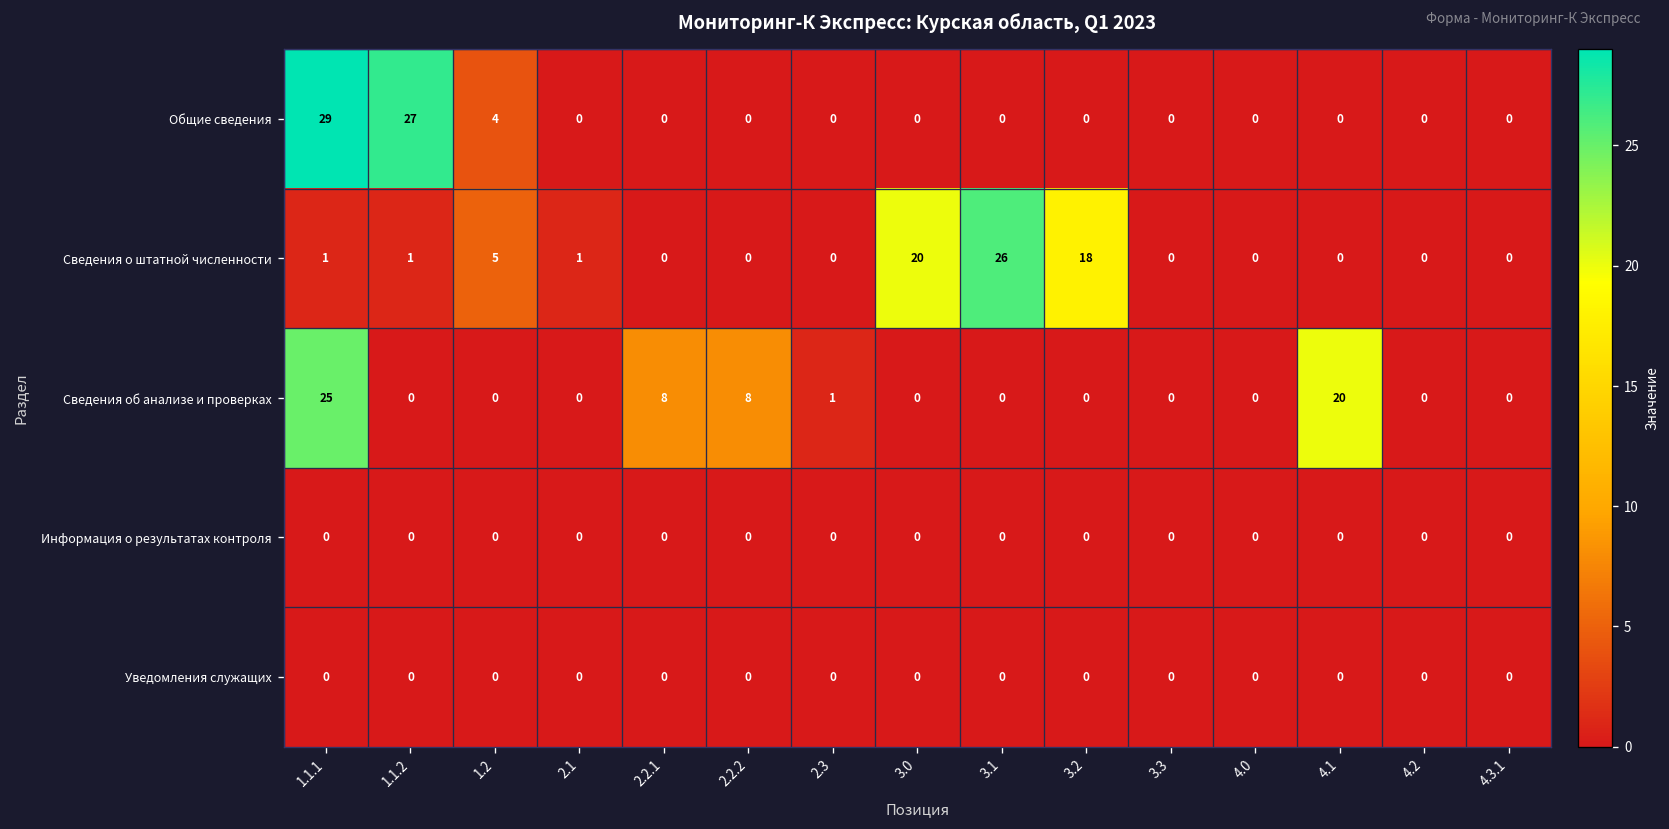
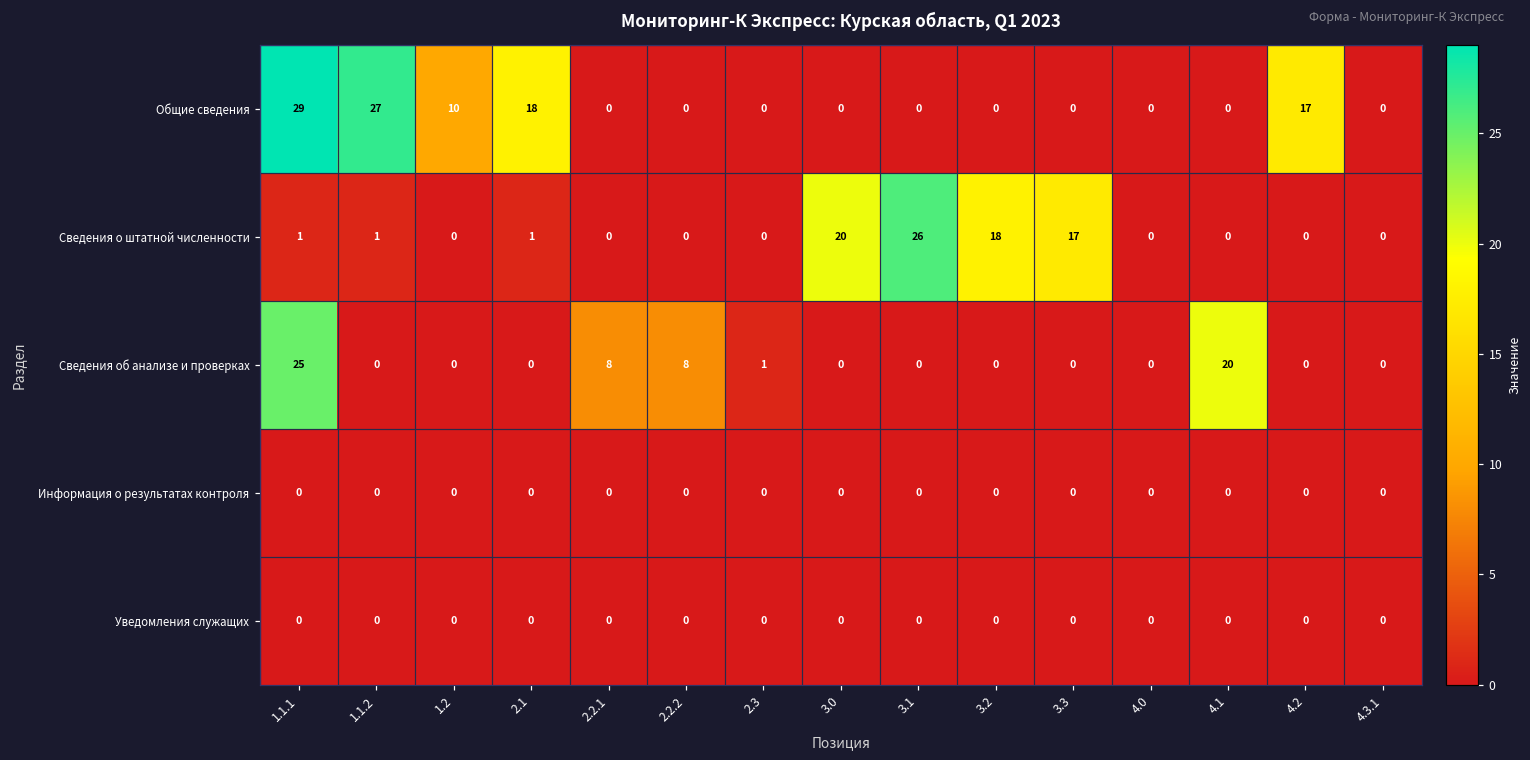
Общие сведения, 1.2: 4 -> 10
Общие сведения, 2.1: 0 -> 18
Общие сведения, 4.2: 0 -> 17
Сведения о штатной численности, 1.2: 5 -> 0
Сведения о штатной численности, 3.3: 0 -> 17
